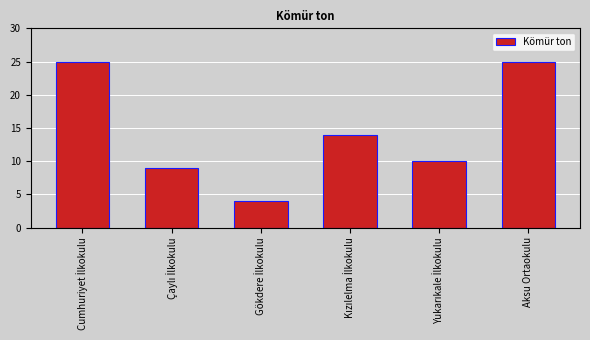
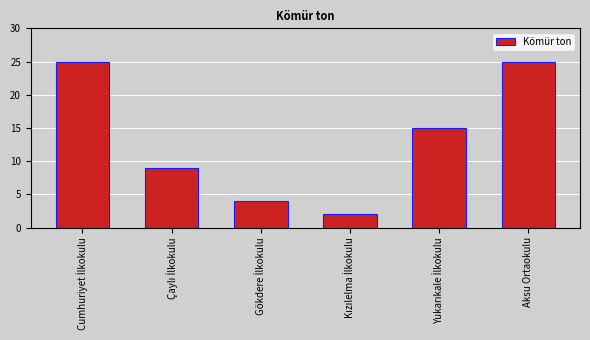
Kızılelma İlkokulu: 14 -> 2
Yukarıkale İlkokulu: 10 -> 15
